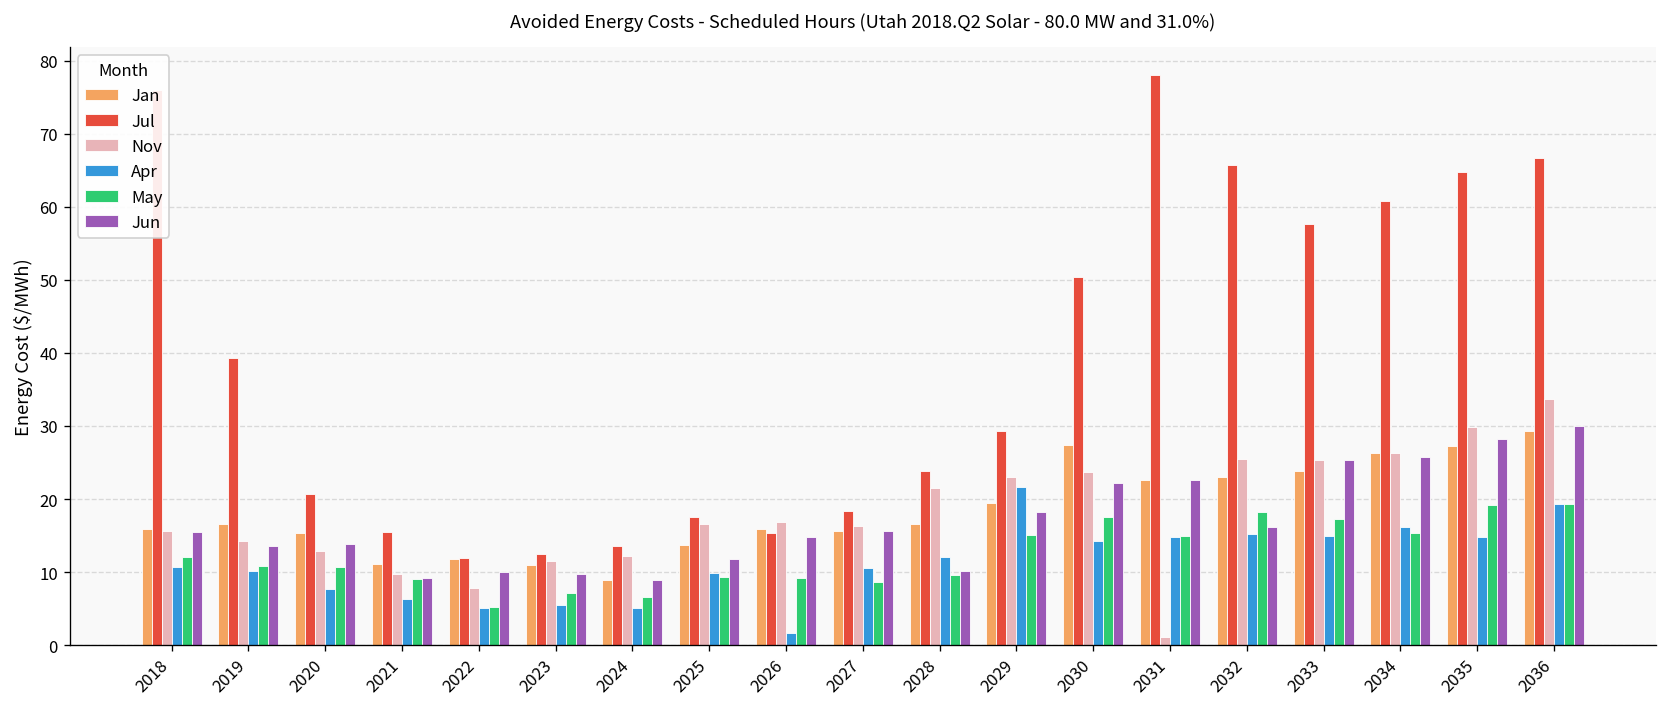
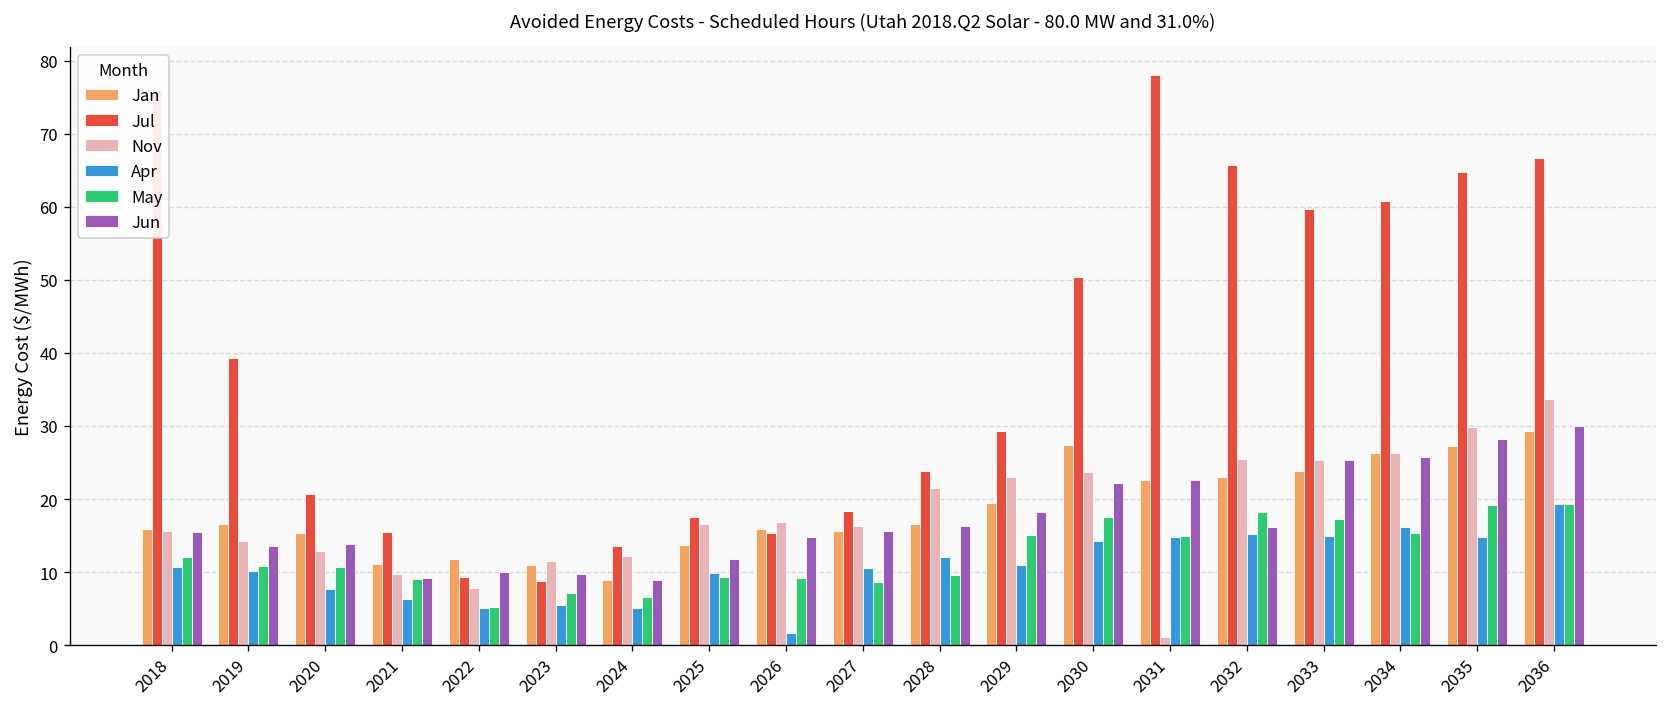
Jul, 2022: 12 -> 9
Jul, 2023: 12 -> 9
Jun, 2028: 10 -> 16
Apr, 2029: 22 -> 11
Jul, 2033: 58 -> 60
